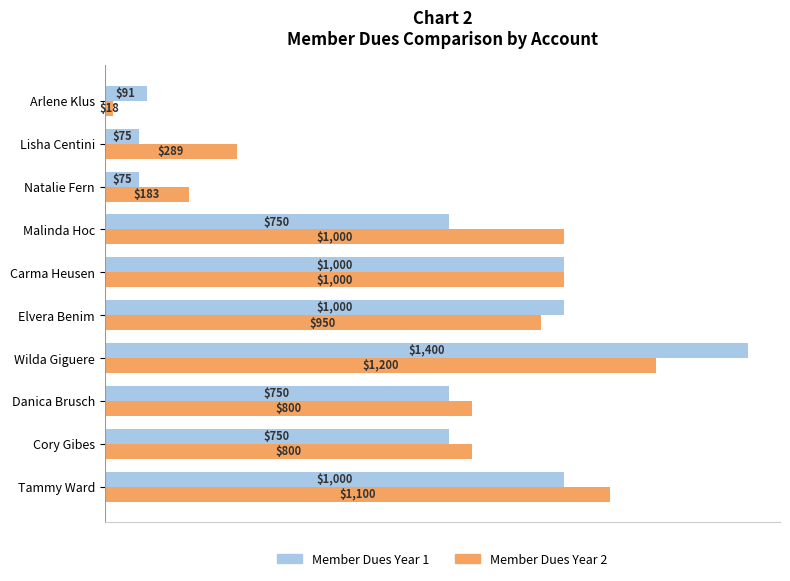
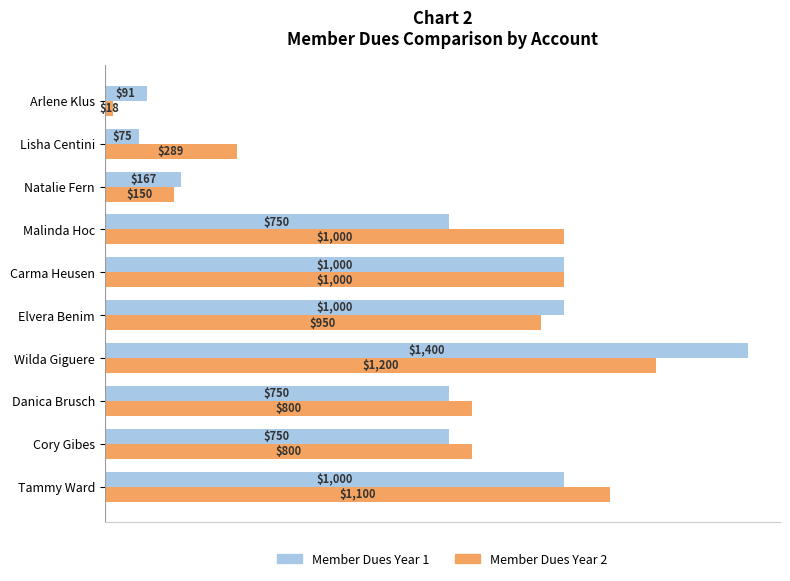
Member Dues Year 1, Natalie Fern: $75 -> $167
Member Dues Year 2, Natalie Fern: $183 -> $150
